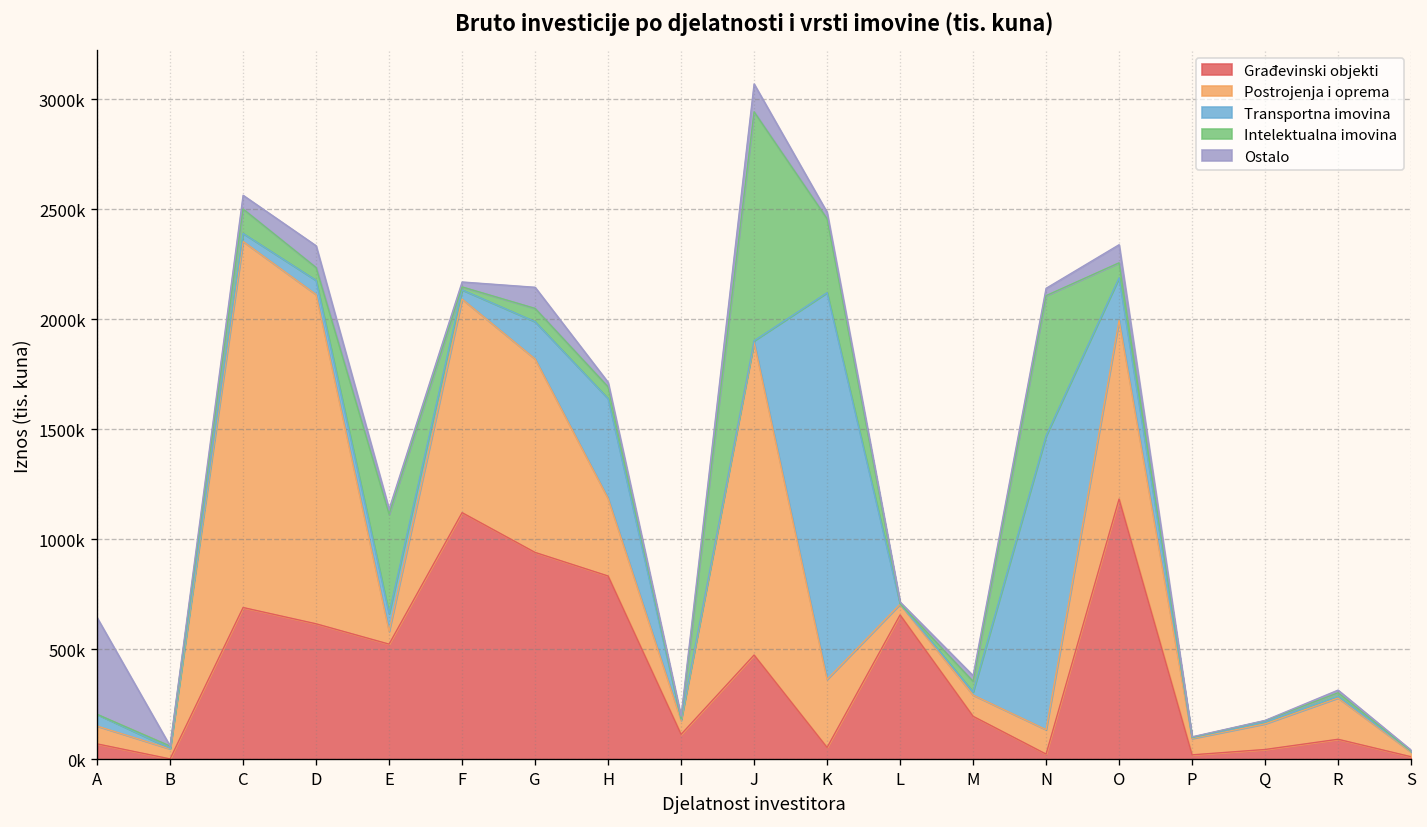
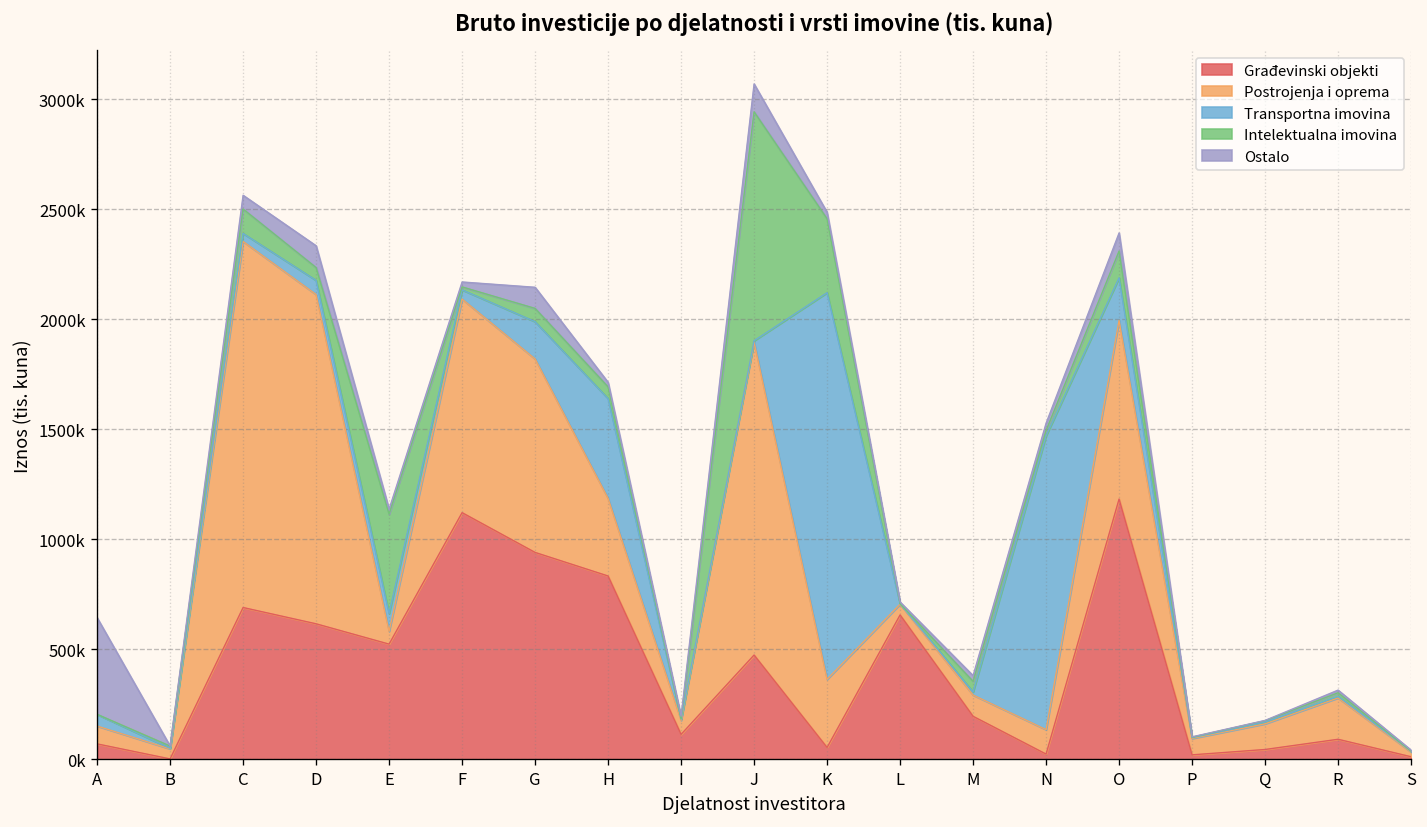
Intelektualna imovina, N: 640000 -> 20000
Intelektualna imovina, O: 70000 -> 120000
